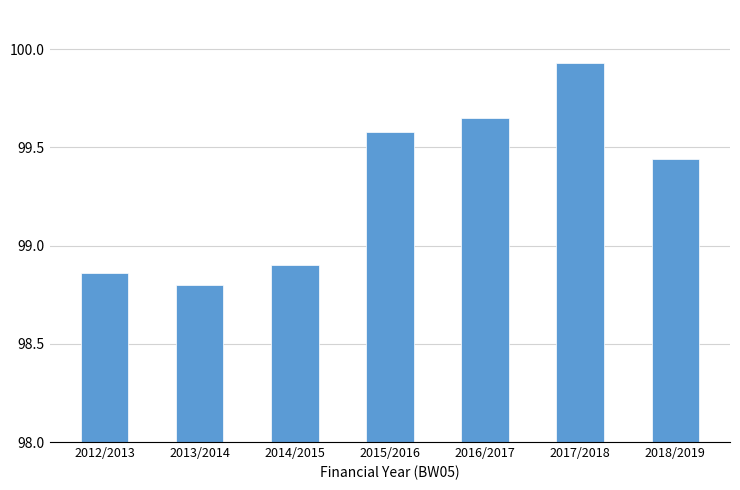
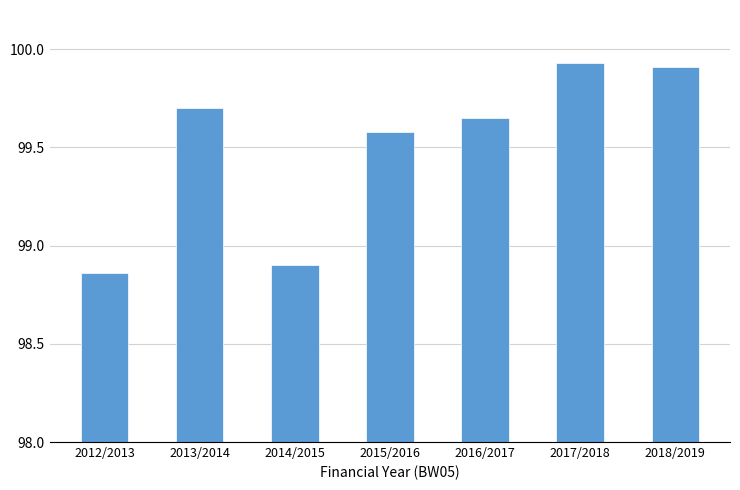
2013/2014: 98.8 -> 99.7
2018/2019: 99.44 -> 99.91
